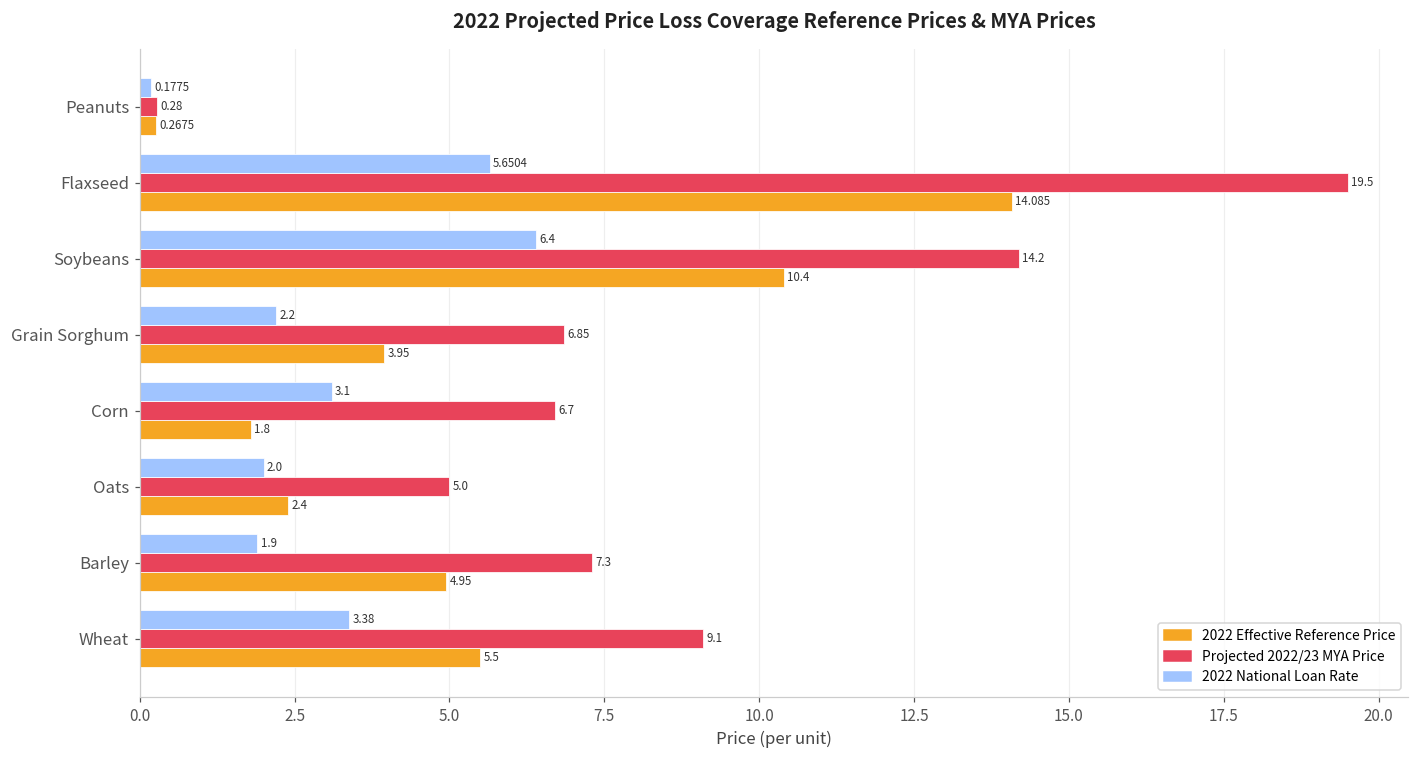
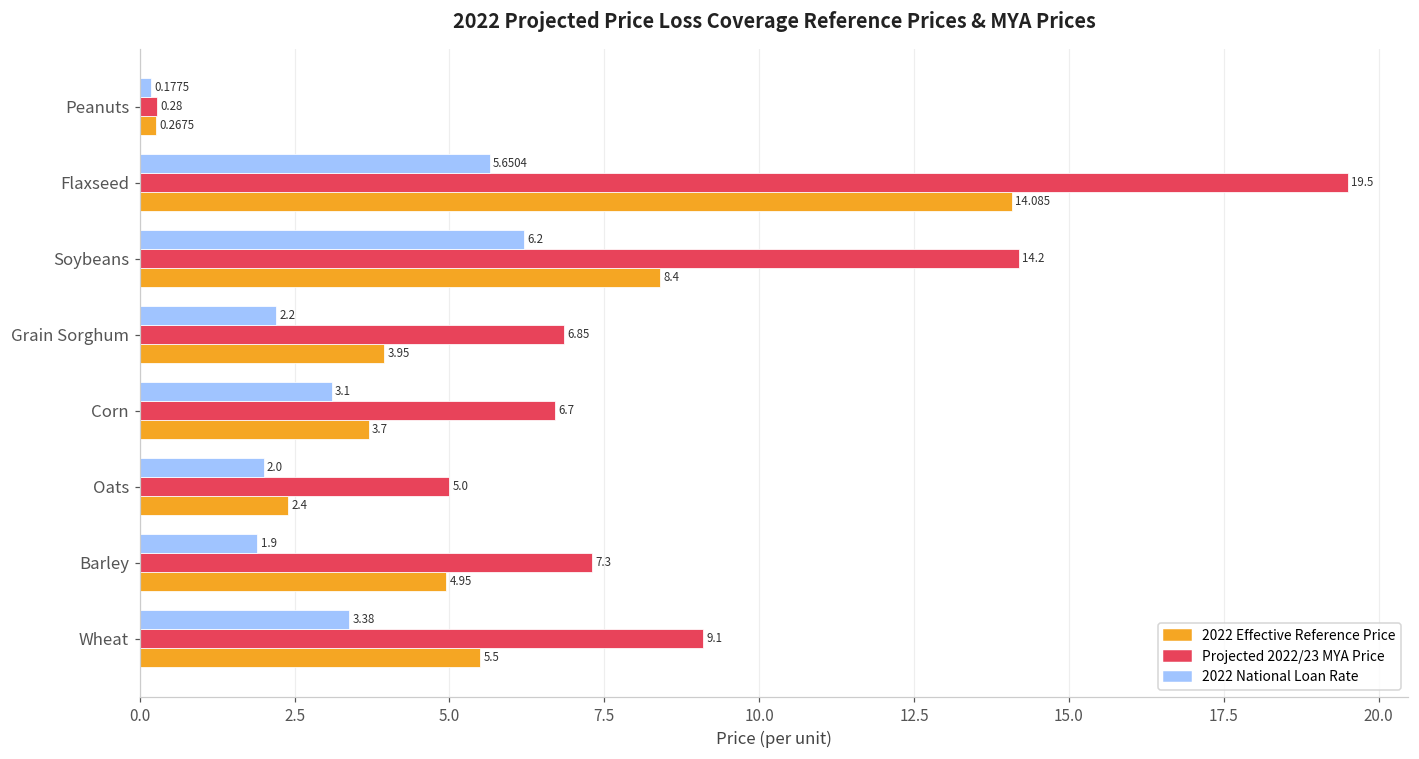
2022 National Loan Rate, Soybeans: 6.4 -> 6.2
2022 Effective Reference Price, Soybeans: 10.4 -> 8.4
2022 Effective Reference Price, Corn: 1.8 -> 3.7
